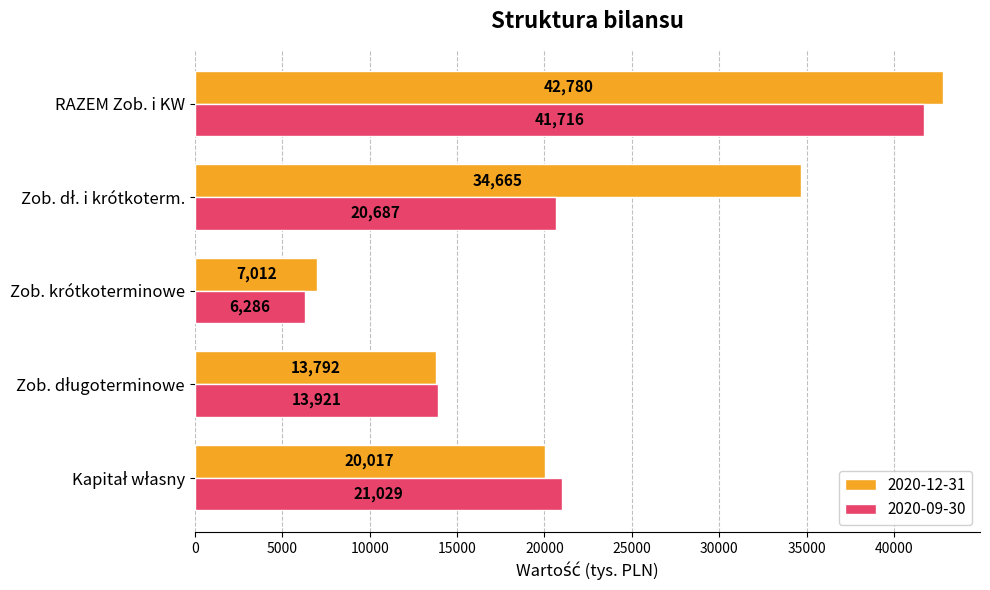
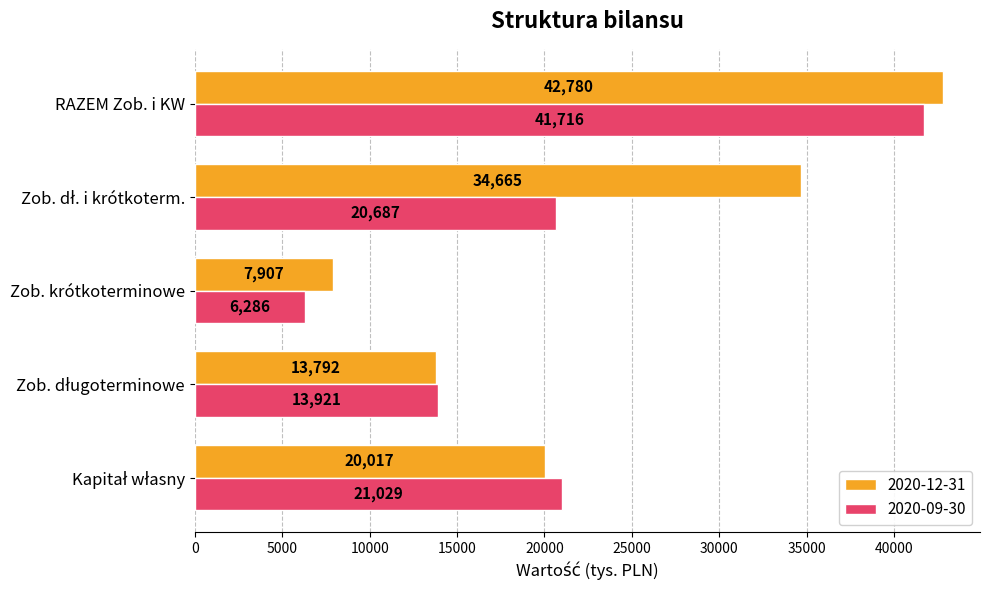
2020-12-31, Zob. krótkoterminowe: 7,012 -> 7,907
